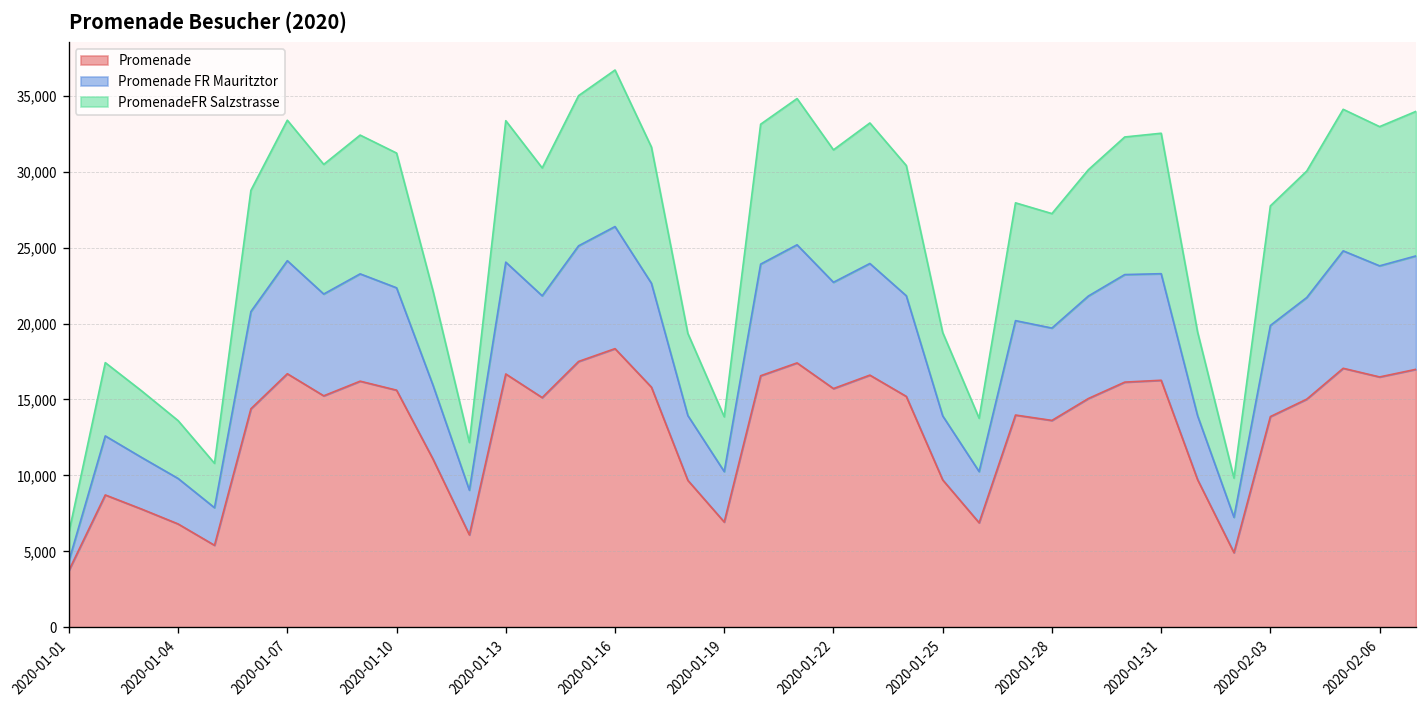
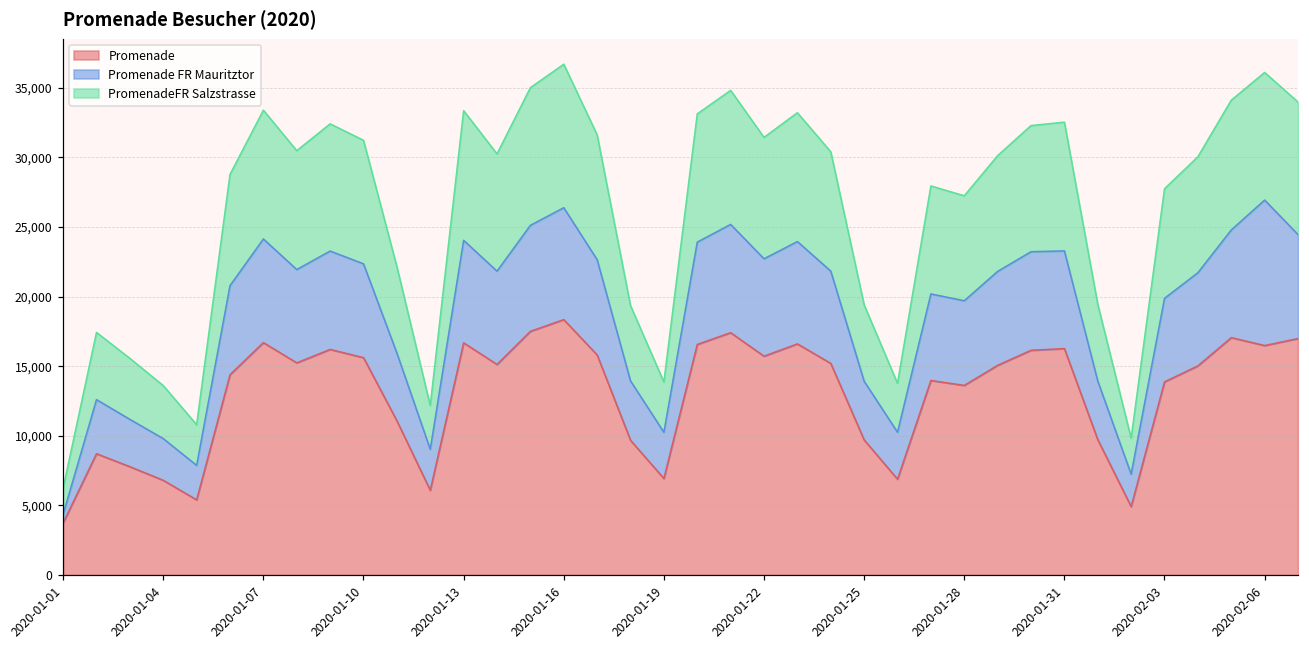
Promenade FR Mauritztor, 2020-02-06: 7,300 -> 10,400
